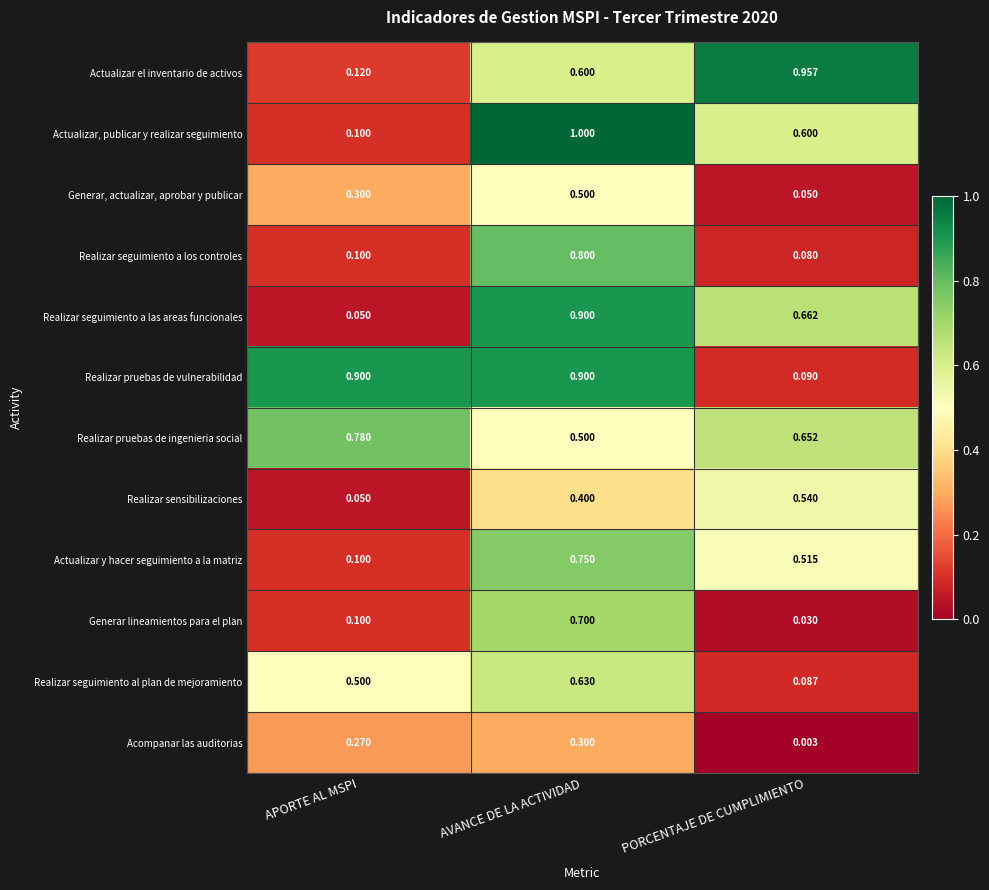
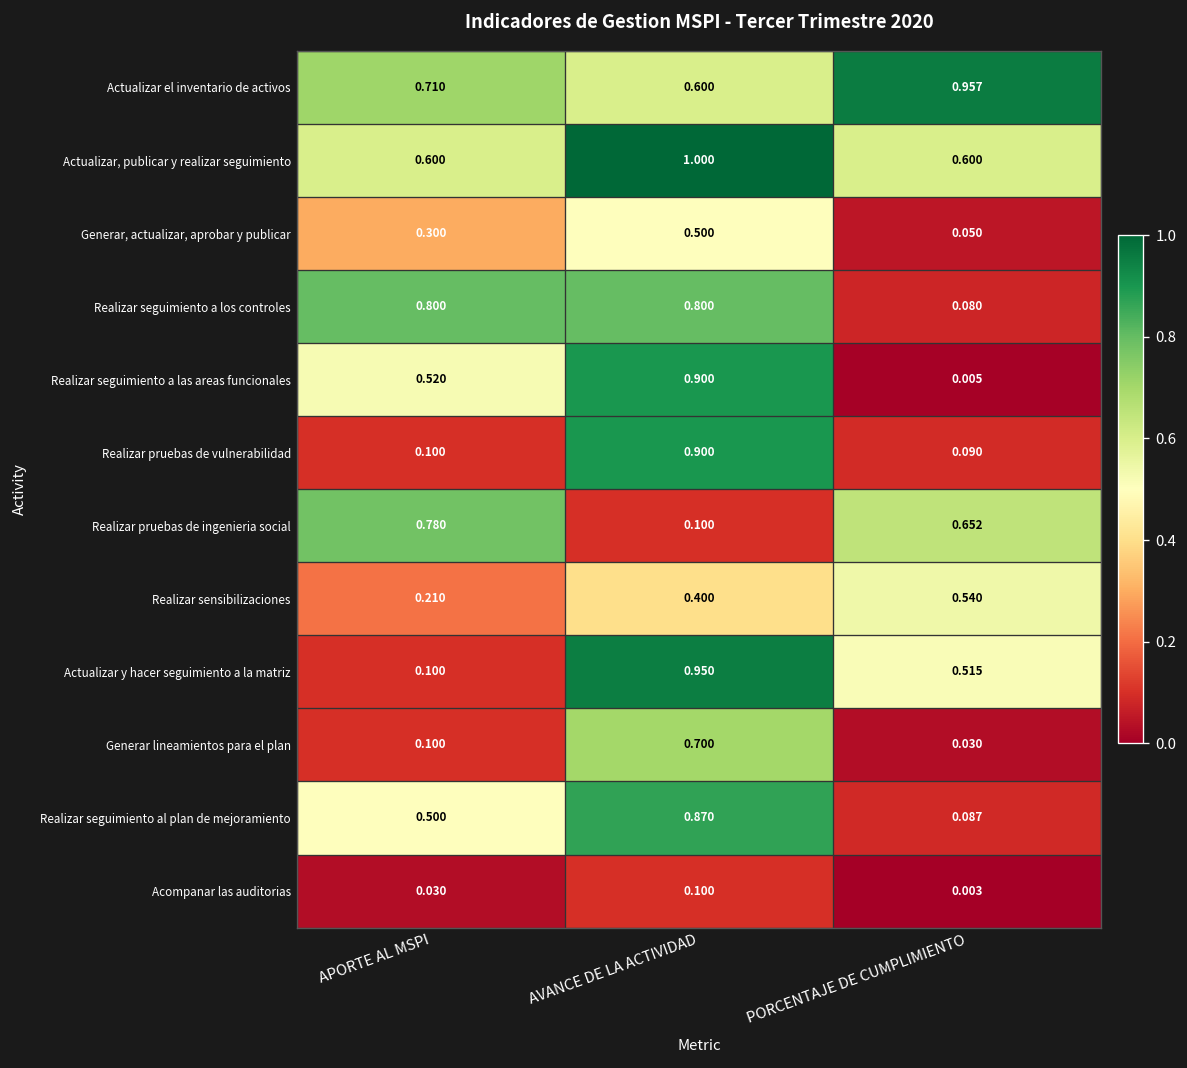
Actualizar el inventario de activos, APORTE AL MSPI: 0.120 -> 0.710
Actualizar, publicar y realizar seguimiento, APORTE AL MSPI: 0.100 -> 0.600
Realizar seguimiento a los controles, APORTE AL MSPI: 0.100 -> 0.800
Realizar seguimiento a las areas funcionales, APORTE AL MSPI: 0.050 -> 0.520
Realizar seguimiento a las areas funcionales, PORCENTAJE DE CUMPLIMIENTO: 0.662 -> 0.005
Realizar pruebas de vulnerabilidad, APORTE AL MSPI: 0.900 -> 0.100
Realizar pruebas de ingenieria social, AVANCE DE LA ACTIVIDAD: 0.500 -> 0.100
Realizar sensibilizaciones, APORTE AL MSPI: 0.050 -> 0.210
Actualizar y hacer seguimiento a la matriz, AVANCE DE LA ACTIVIDAD: 0.750 -> 0.950
Realizar seguimiento al plan de mejoramiento, AVANCE DE LA ACTIVIDAD: 0.630 -> 0.870
Acompanar las auditorias, APORTE AL MSPI: 0.270 -> 0.030
Acompanar las auditorias, AVANCE DE LA ACTIVIDAD: 0.300 -> 0.100
